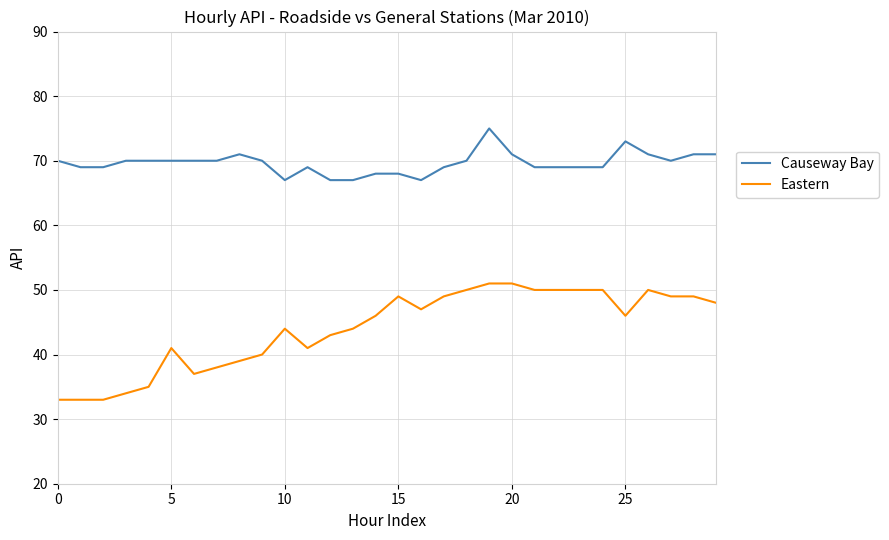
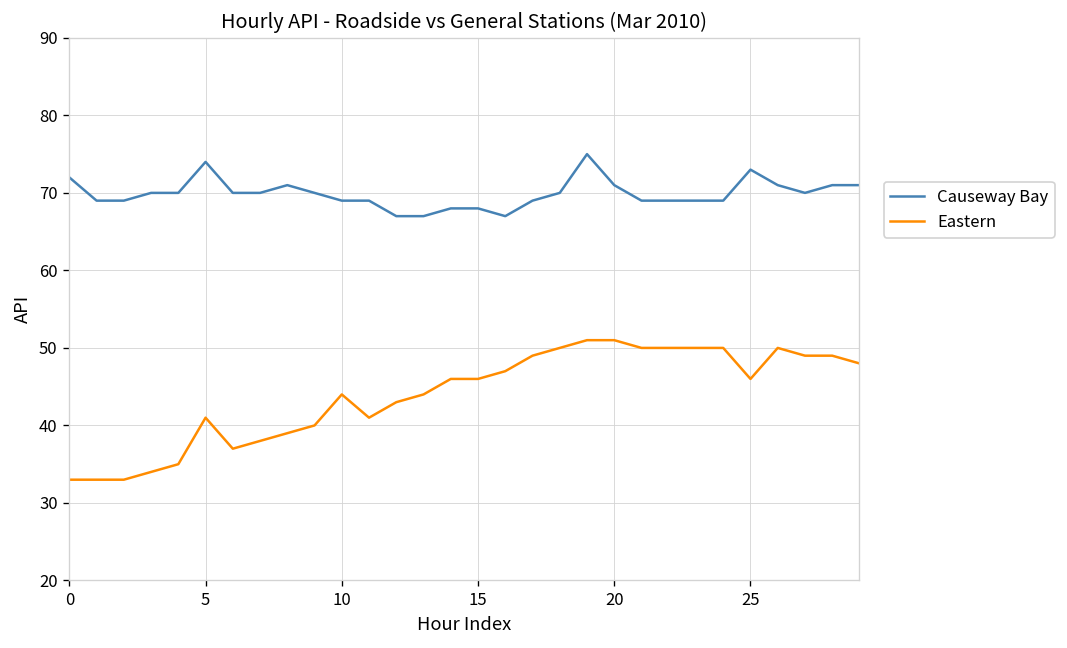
Causeway Bay, 0: 70 -> 72
Causeway Bay, 5: 70 -> 74
Causeway Bay, 10: 67 -> 69
Eastern, 15: 49 -> 46
